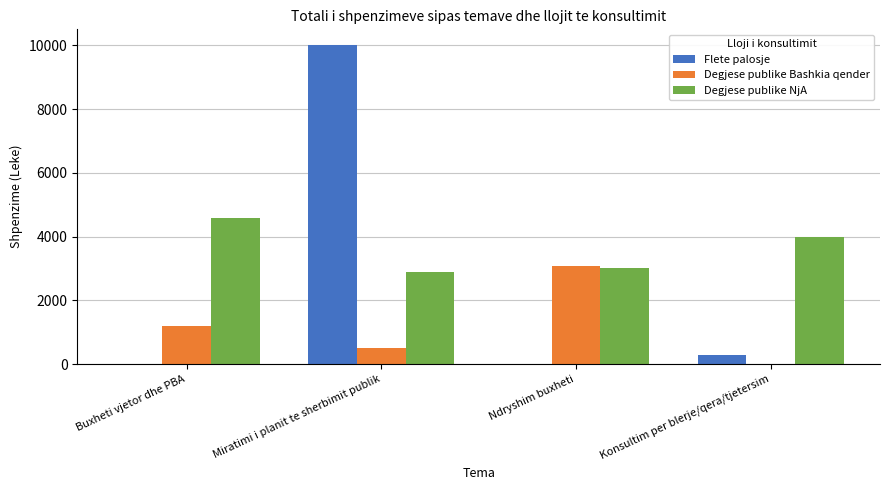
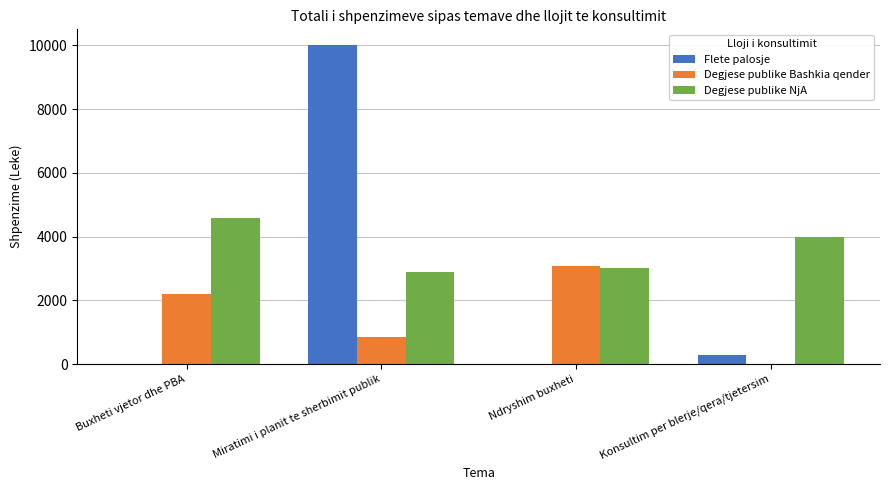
Degjese publike Bashkia qender, Buxheti vjetor dhe PBA: 1200 -> 2200
Degjese publike Bashkia qender, Miratimi i planit te sherbimit publik: 500 -> 900
